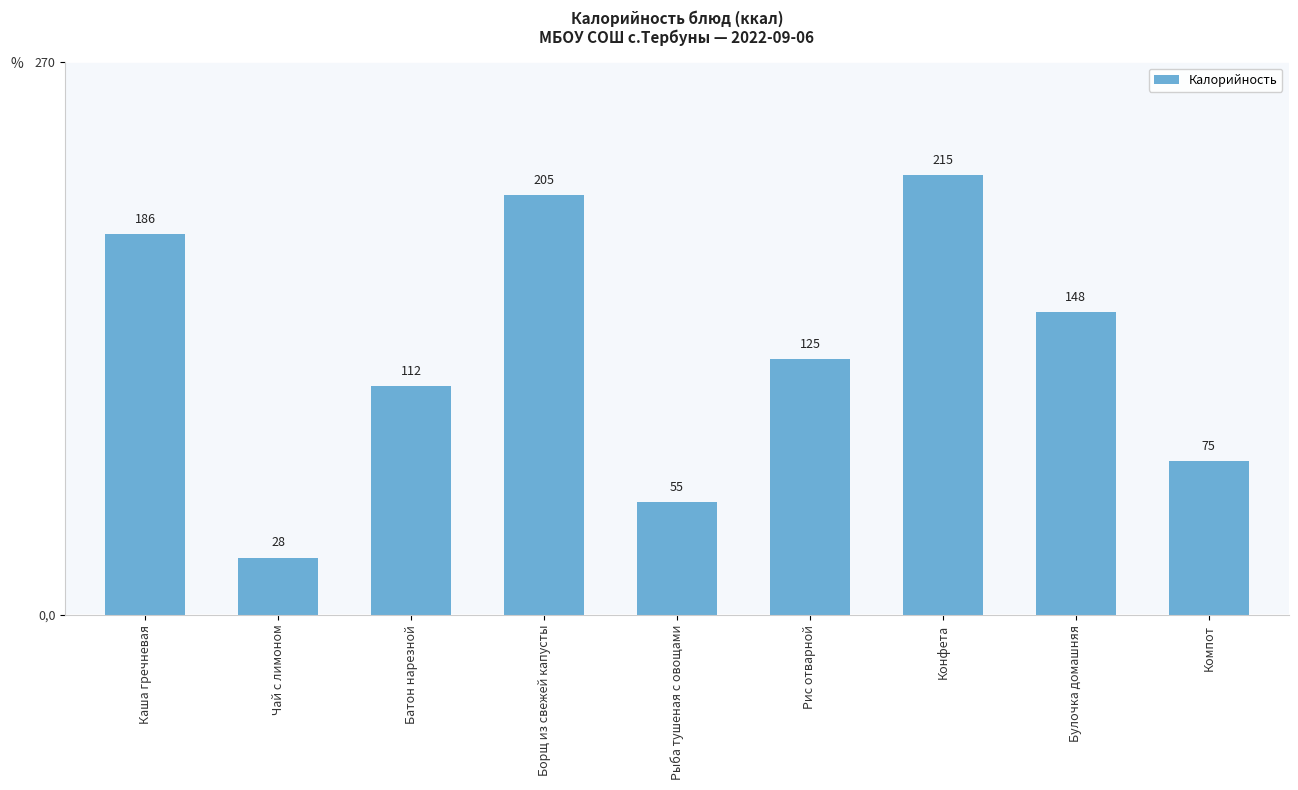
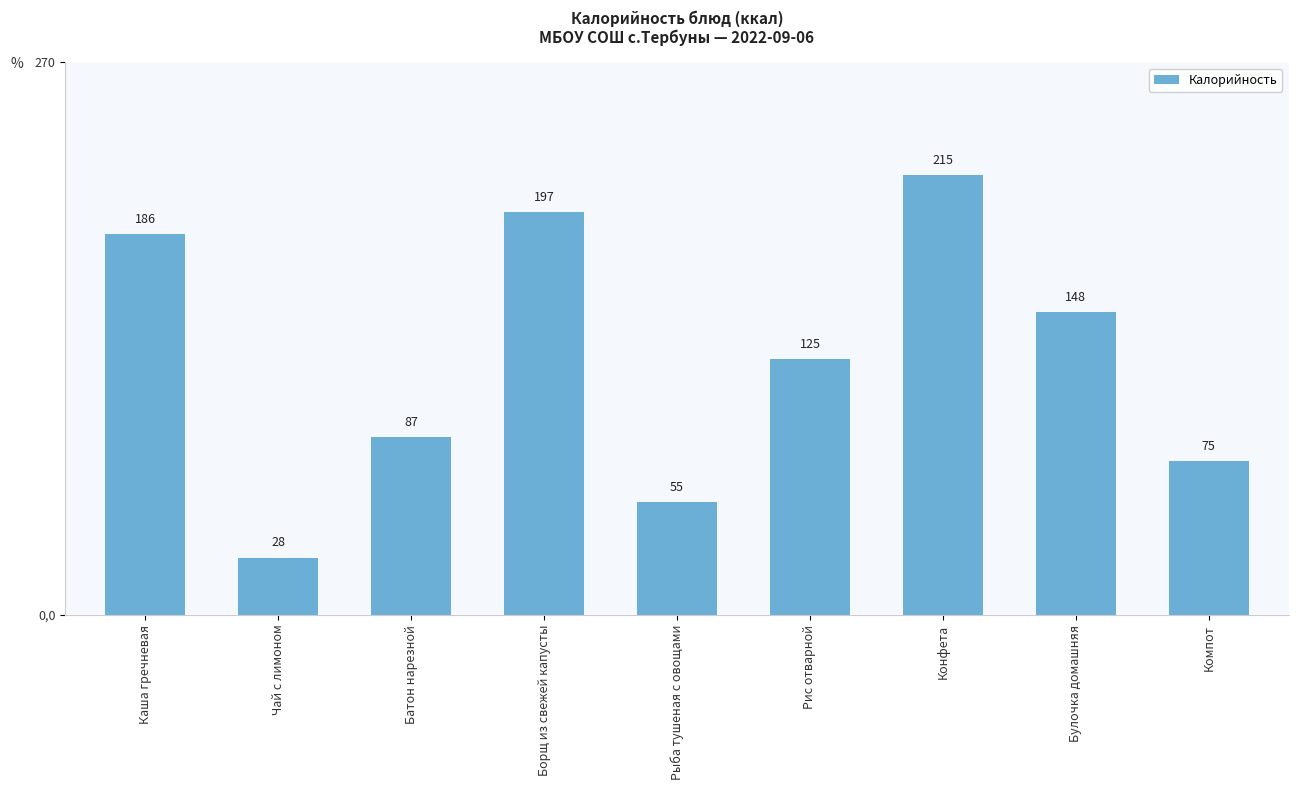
Батон нарезной: 112 -> 87
Борщ из свежей капусты: 205 -> 197
